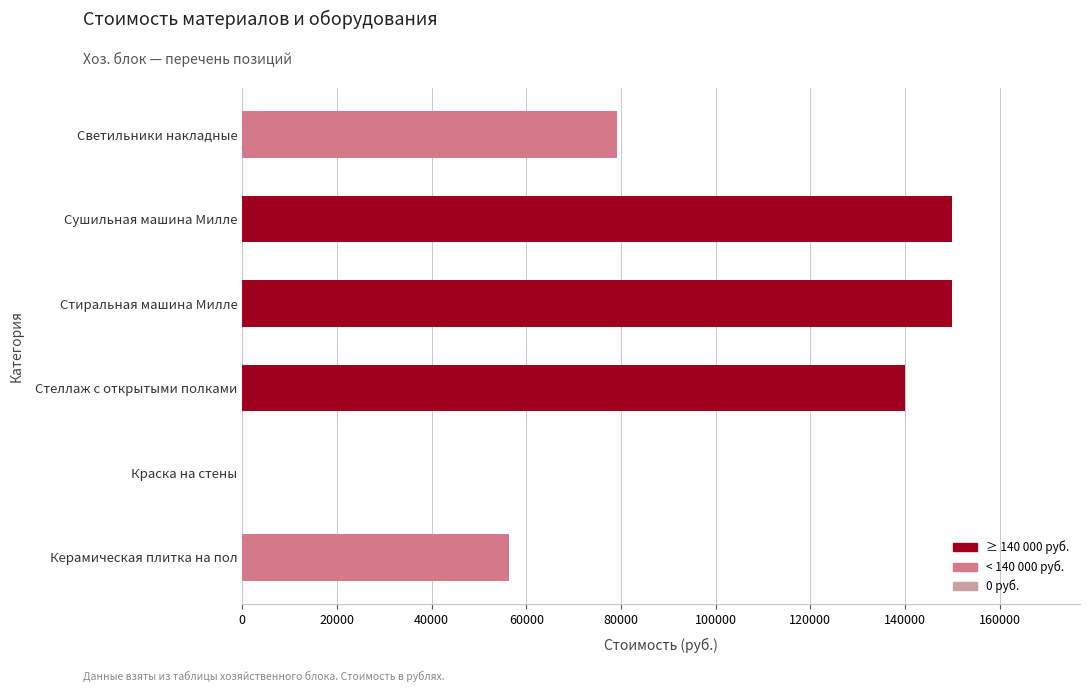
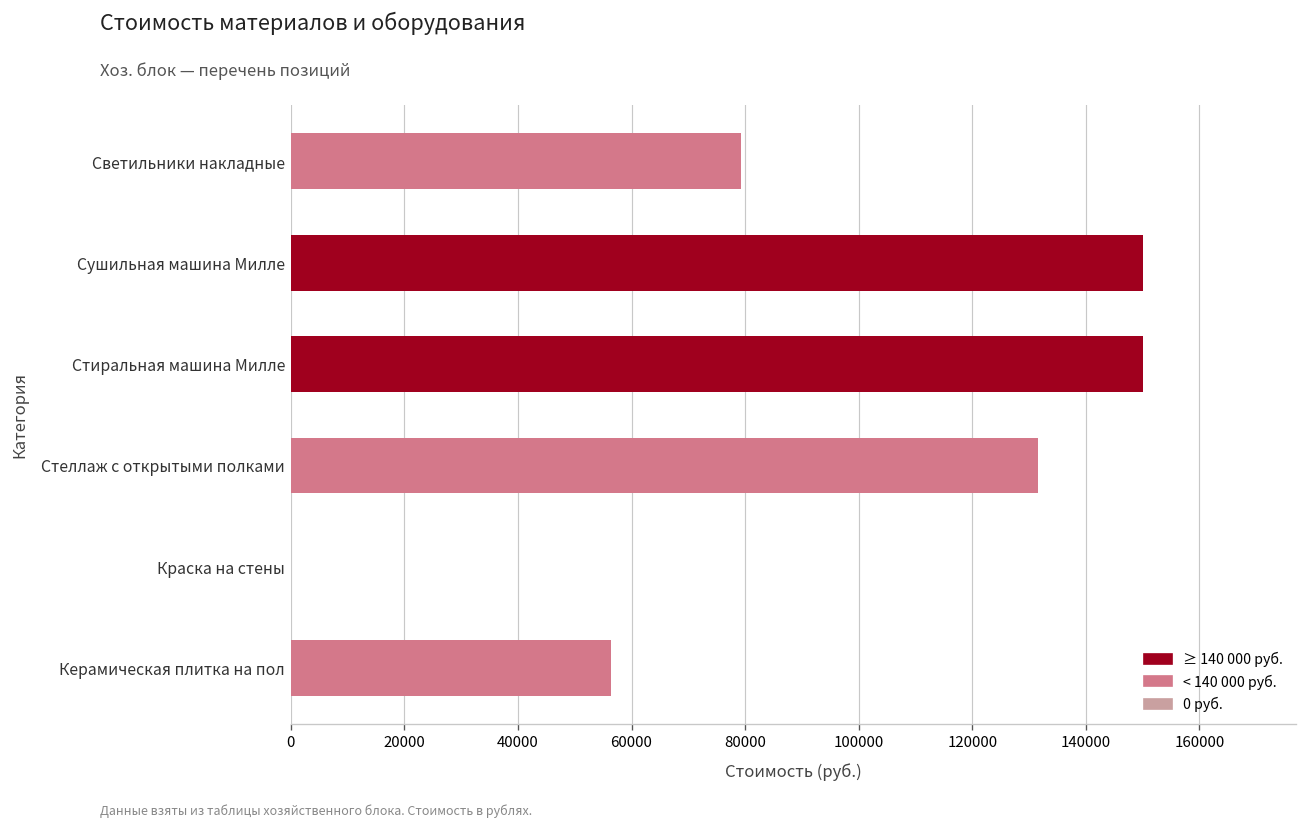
Стеллаж с открытыми полками: 140000 -> 132000
